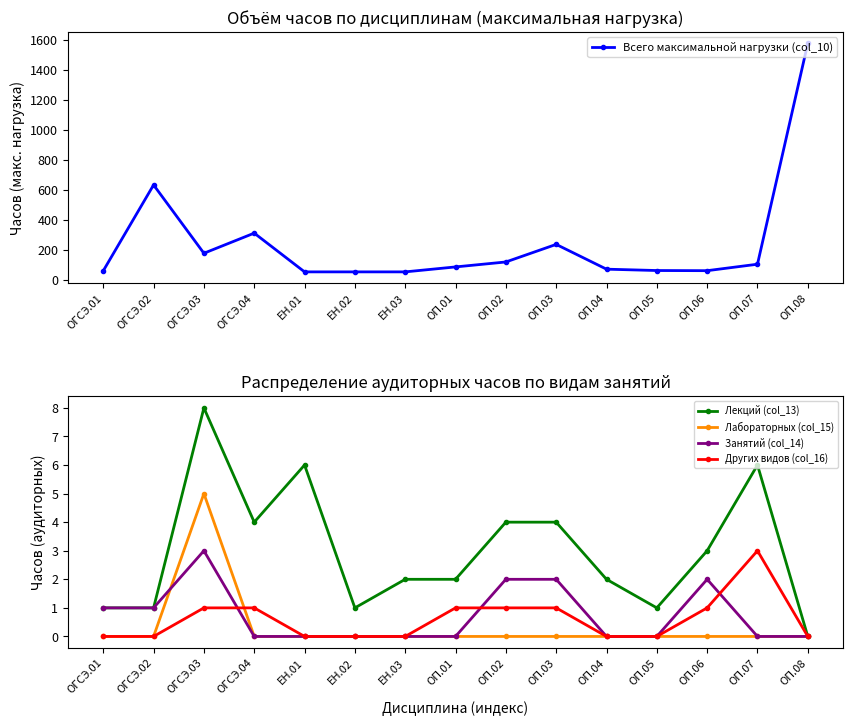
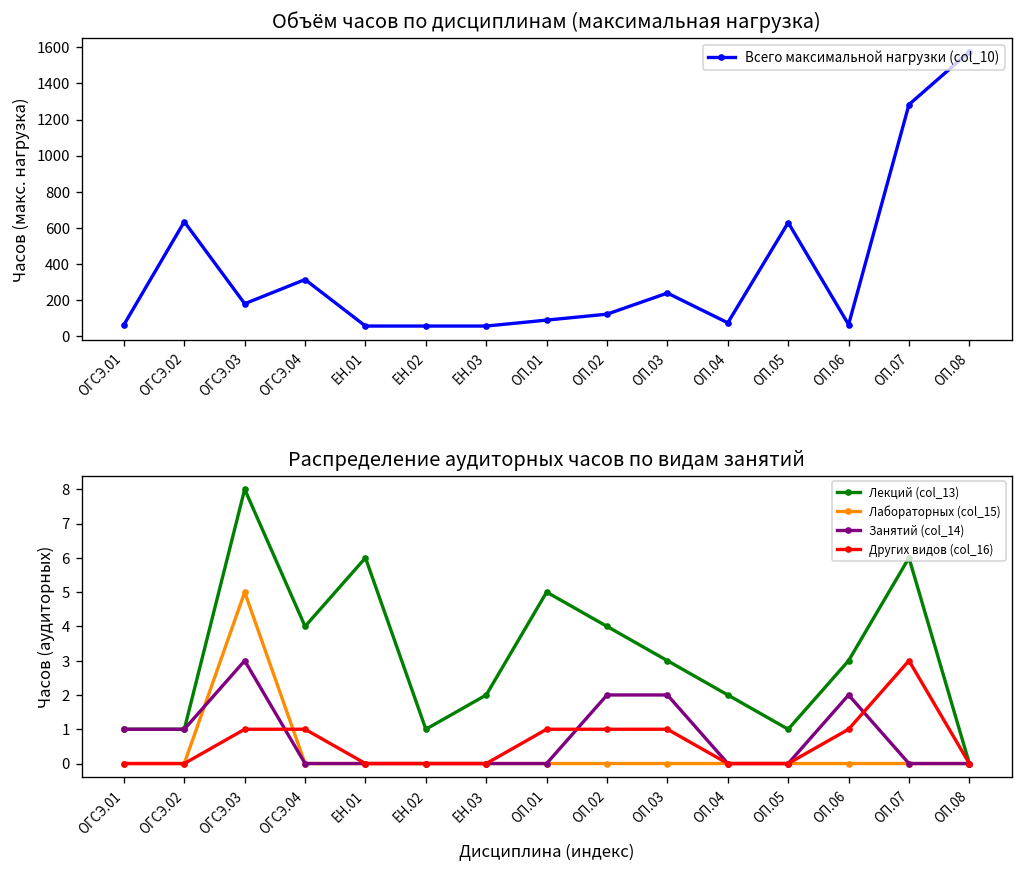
Объём часов по дисциплинам (максимальная нагрузка), ОП.05: 60 -> 630
Объём часов по дисциплинам (максимальная нагрузка), ОП.07: 110 -> 1280
Распределение аудиторных часов по видам занятий, Лекций (col_13), ОП.01: 2 -> 5
Распределение аудиторных часов по видам занятий, Лекций (col_13), ОП.03: 4 -> 3
